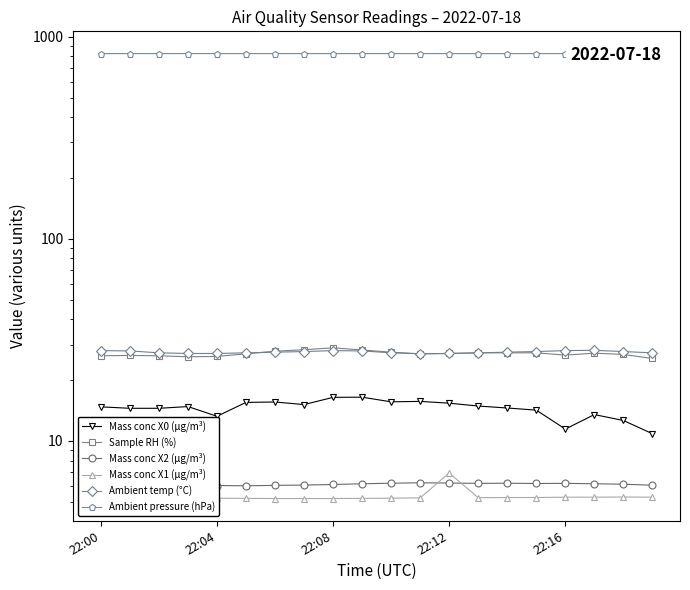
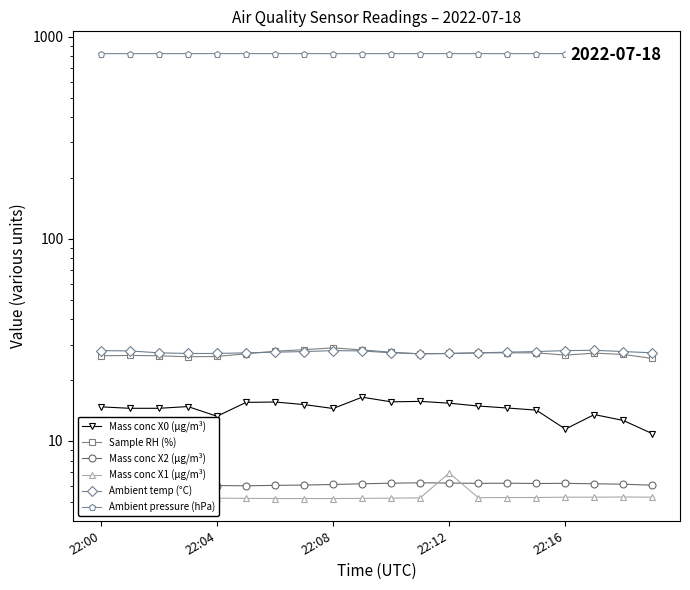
Mass conc X0 (μg/m³), 22:08: 16 -> 14
